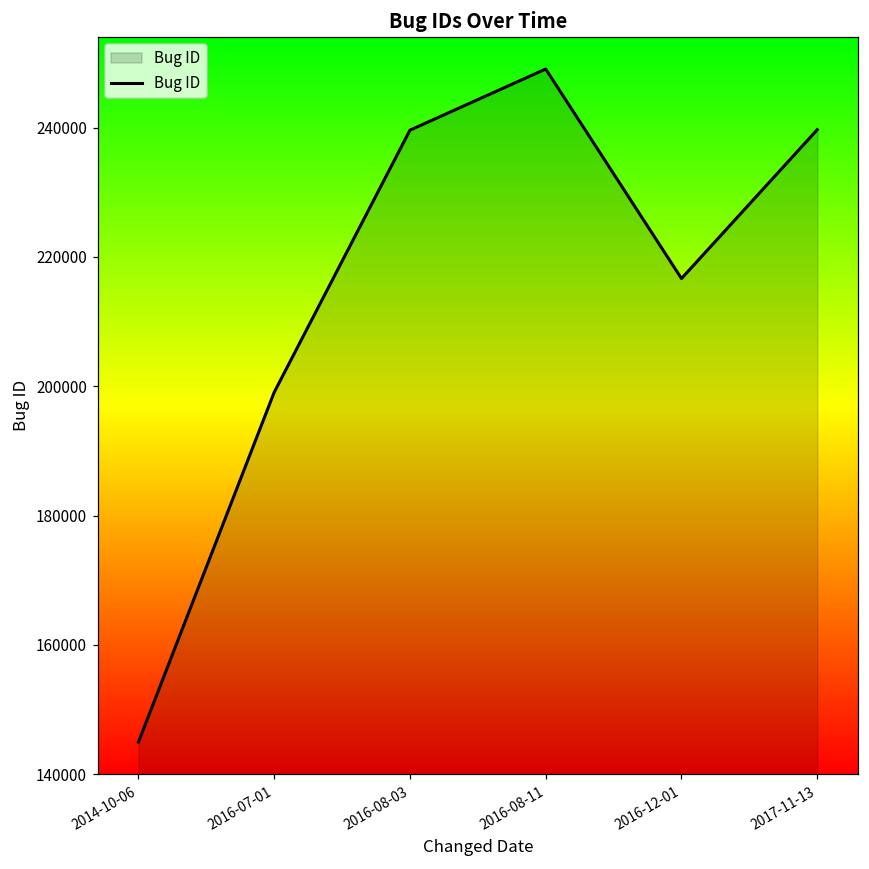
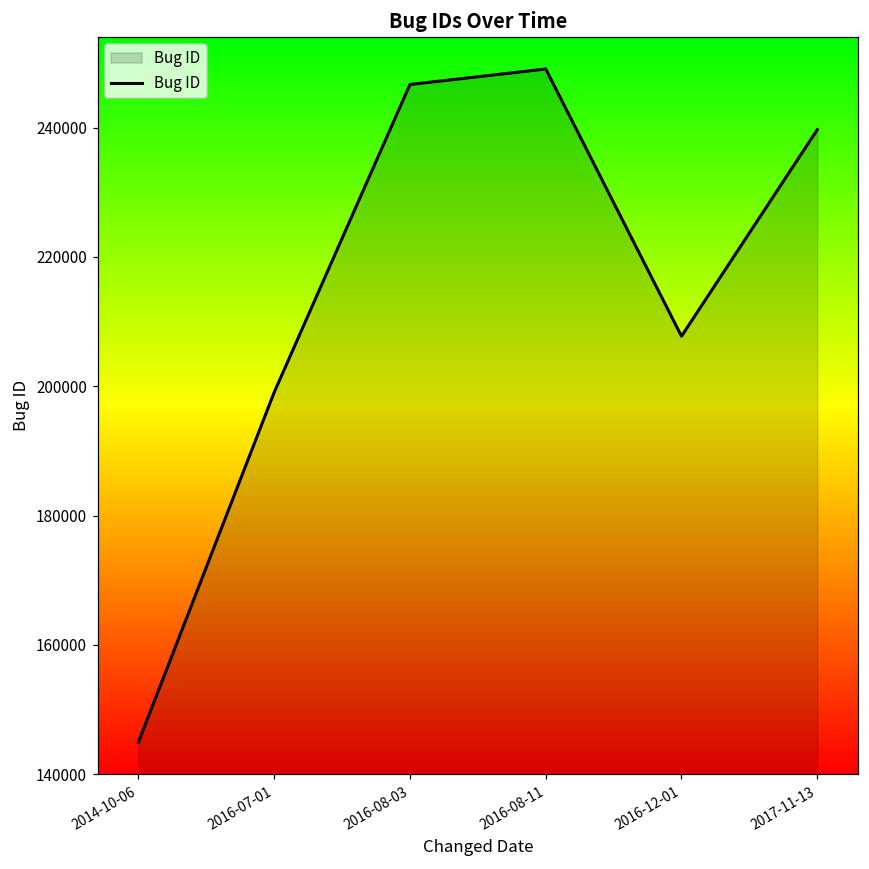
2016-08-03: 240000 -> 247000
2016-12-01: 217000 -> 208000
